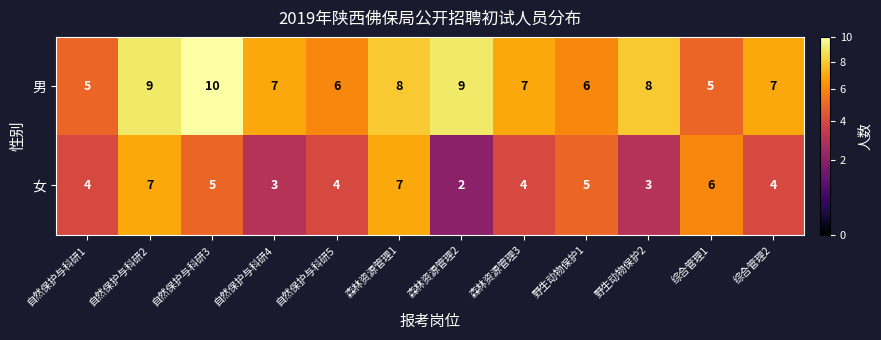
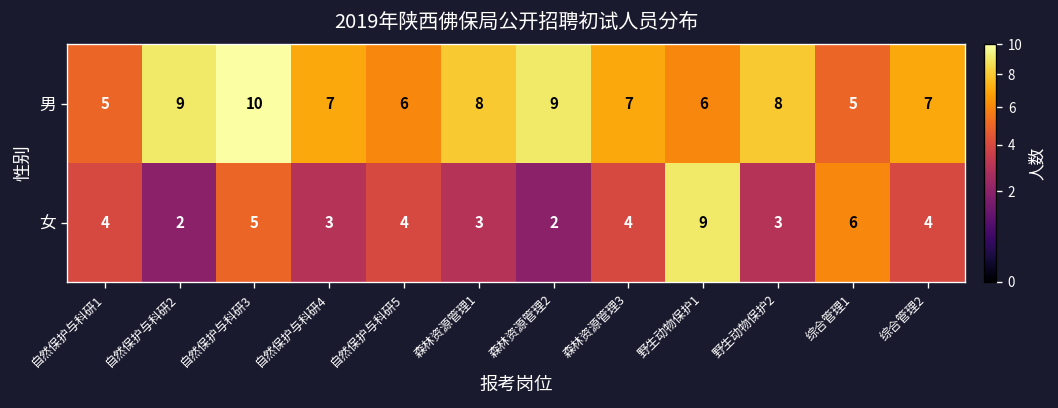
女, 自然保护与科研2: 7 -> 2
女, 森林资源管理1: 7 -> 3
女, 野生动物保护1: 5 -> 9
